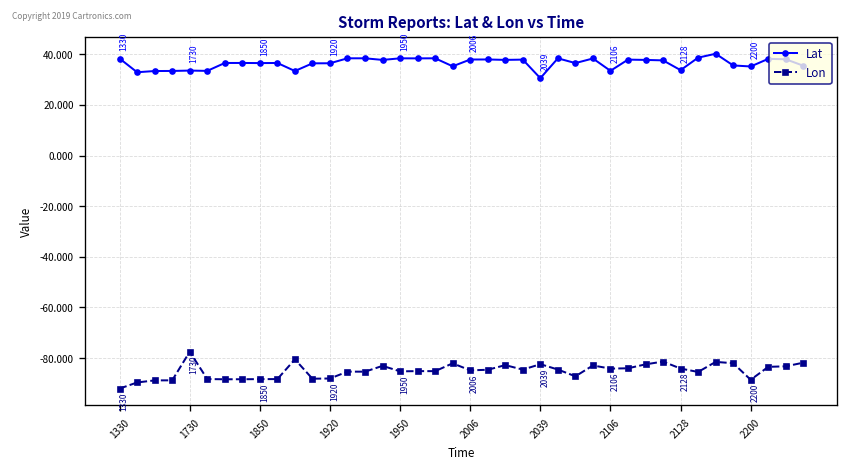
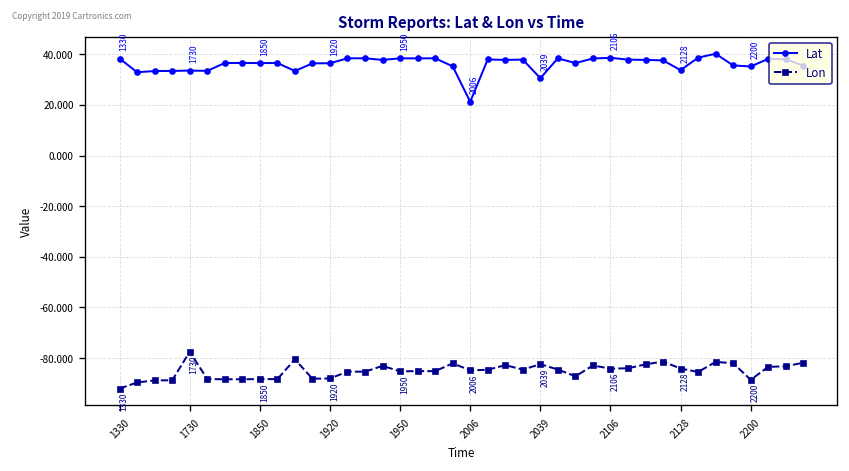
Lat, 2006: 38 -> 21
Lat, 2106: 33 -> 39
